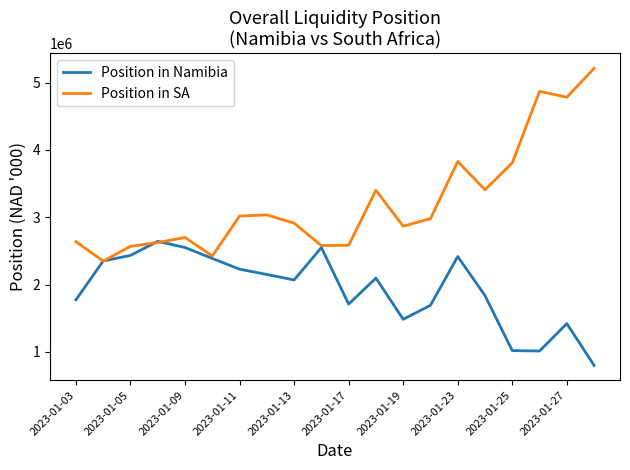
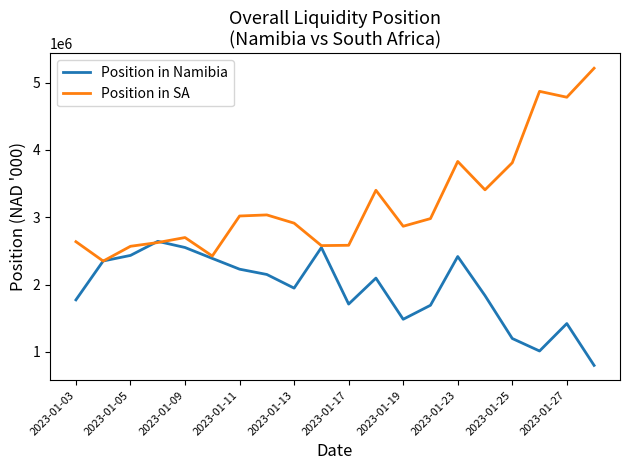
Position in Namibia, 2023-01-13: 2100000 -> 1900000
Position in Namibia, 2023-01-25: 1000000 -> 1200000
